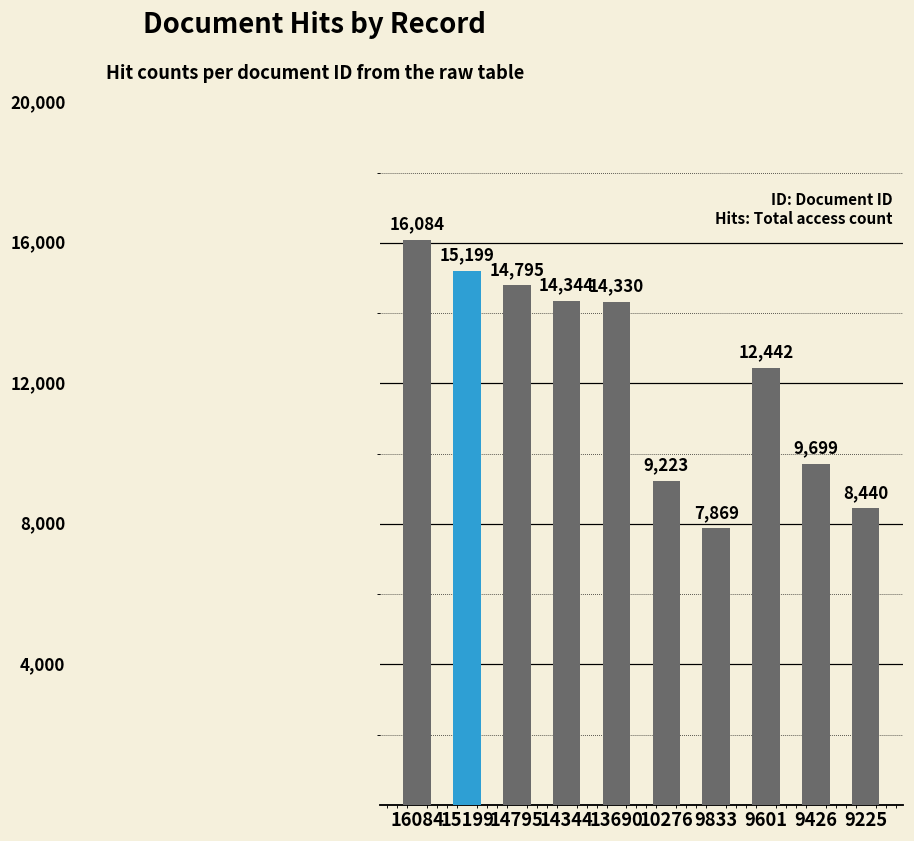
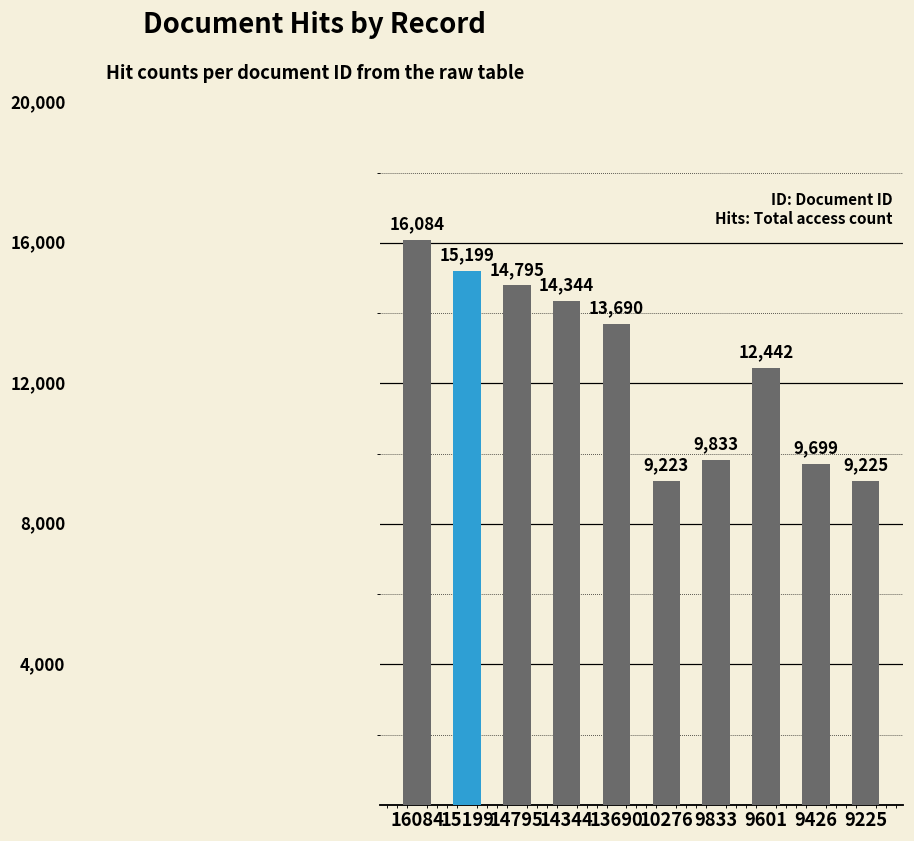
13690: 14,330 -> 13,690
9833: 7,869 -> 9,833
9225: 8,440 -> 9,225
